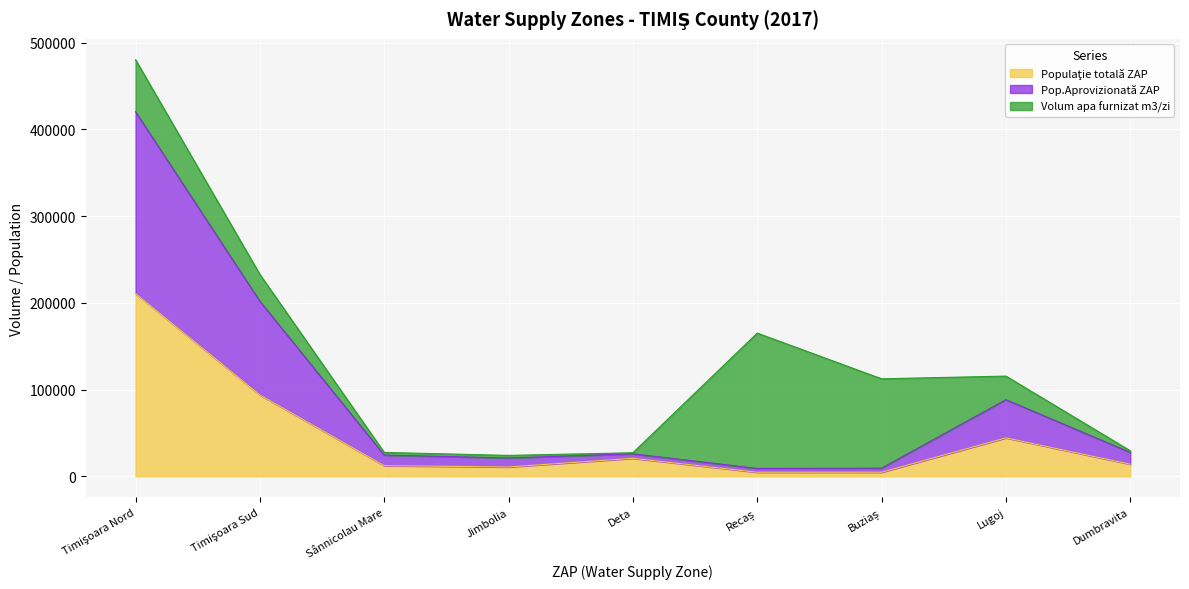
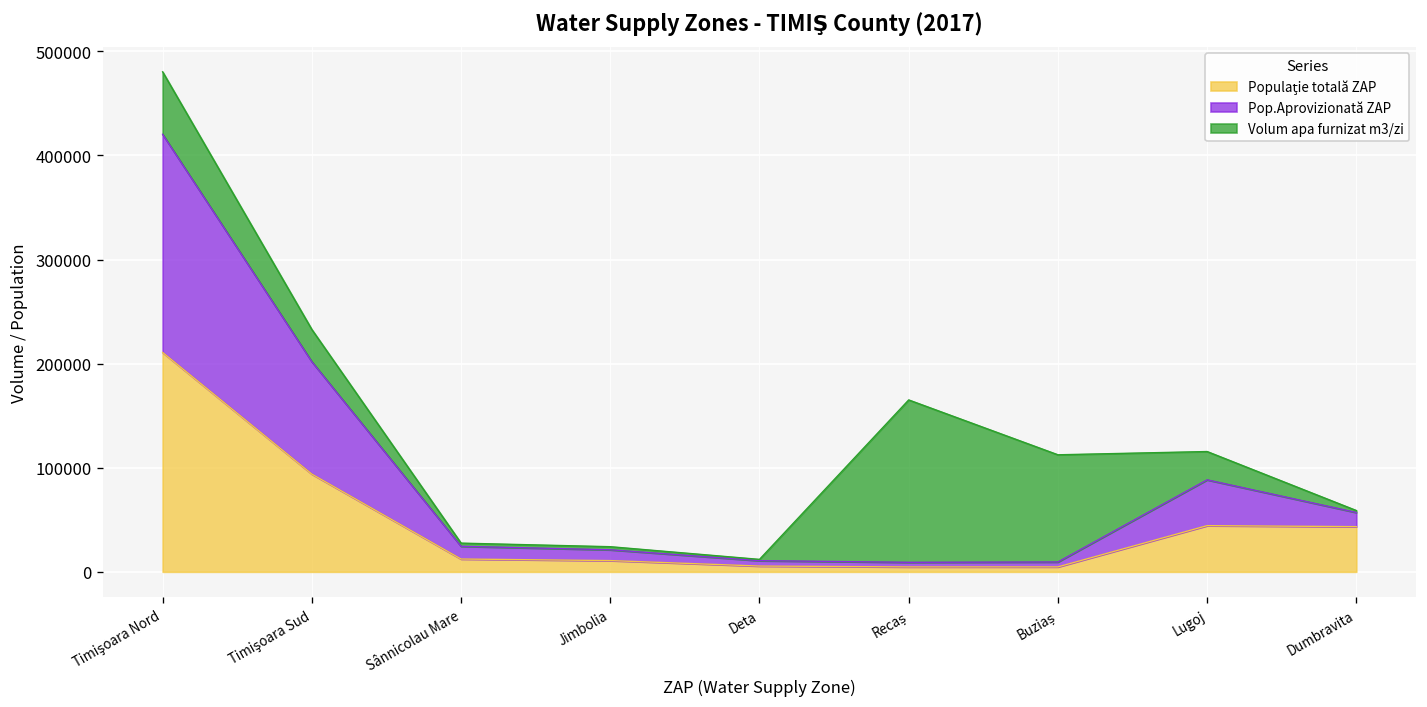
Populaţie totală ZAP, Deta: 20000 -> 10000
Populaţie totală ZAP, Dumbravita: 10000 -> 40000
